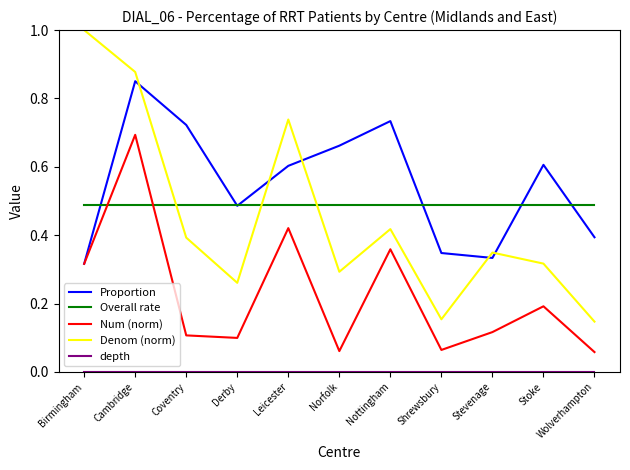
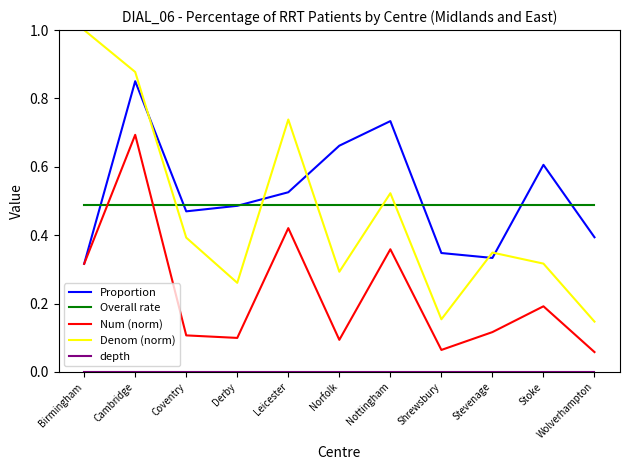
Proportion, Coventry: 0.72 -> 0.47
Proportion, Leicester: 0.60 -> 0.53
Num (norm), Norfolk: 0.06 -> 0.09
Denom (norm), Nottingham: 0.42 -> 0.52
